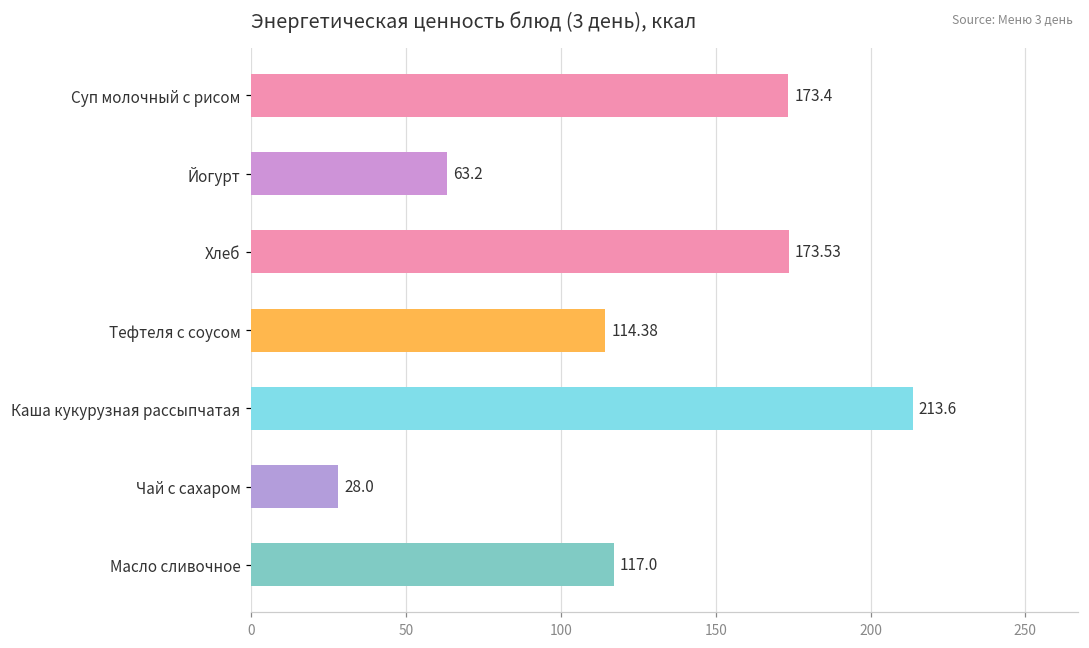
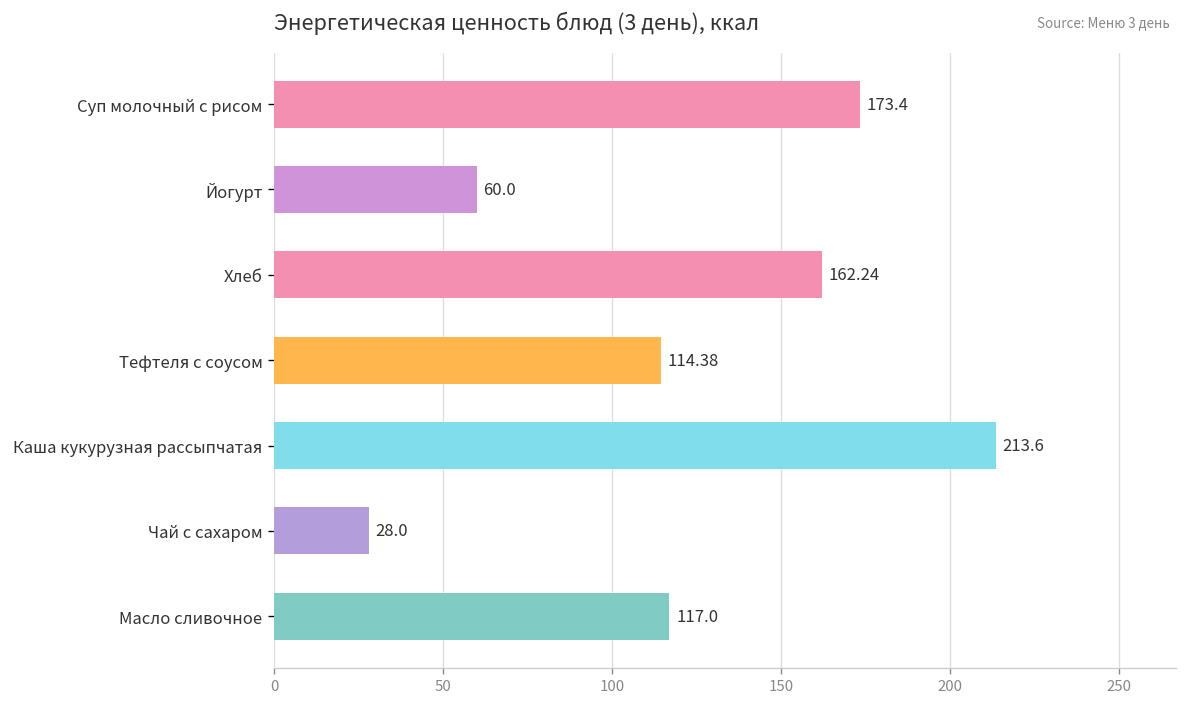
Йогурт: 63.2 -> 60.0
Хлеб: 173.53 -> 162.24
